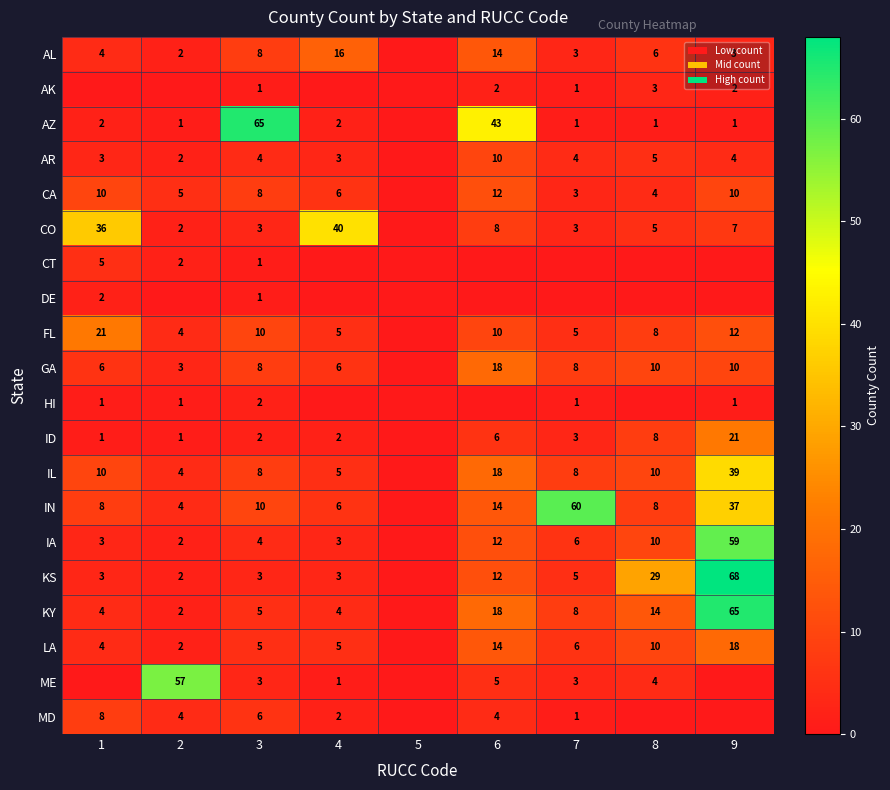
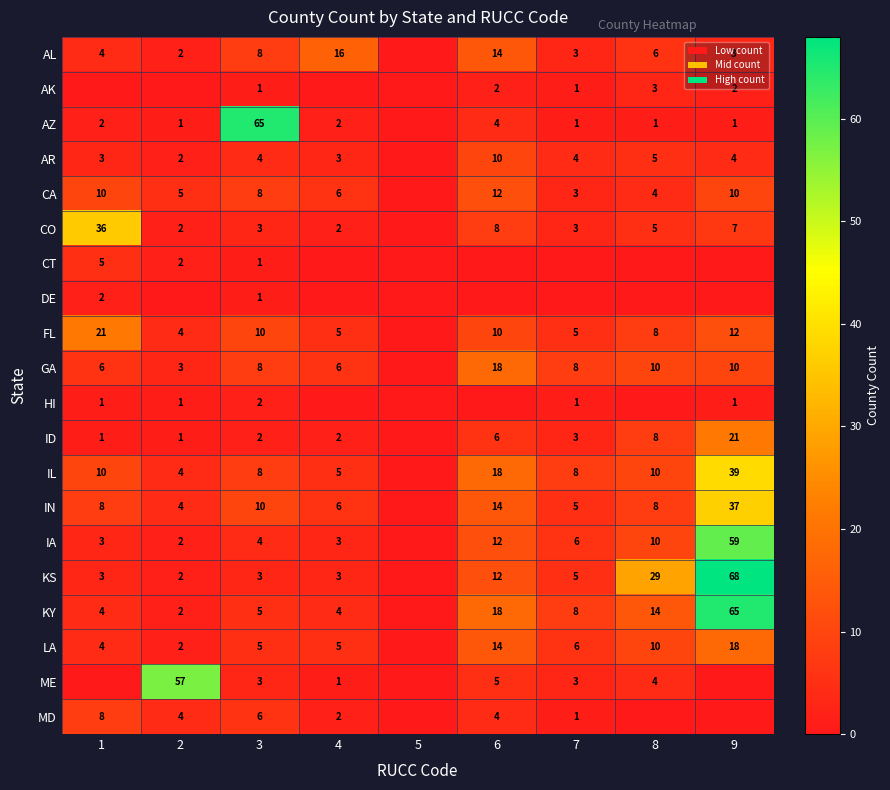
AZ, 6: 43 -> 4
CO, 4: 40 -> 2
IN, 7: 60 -> 5
